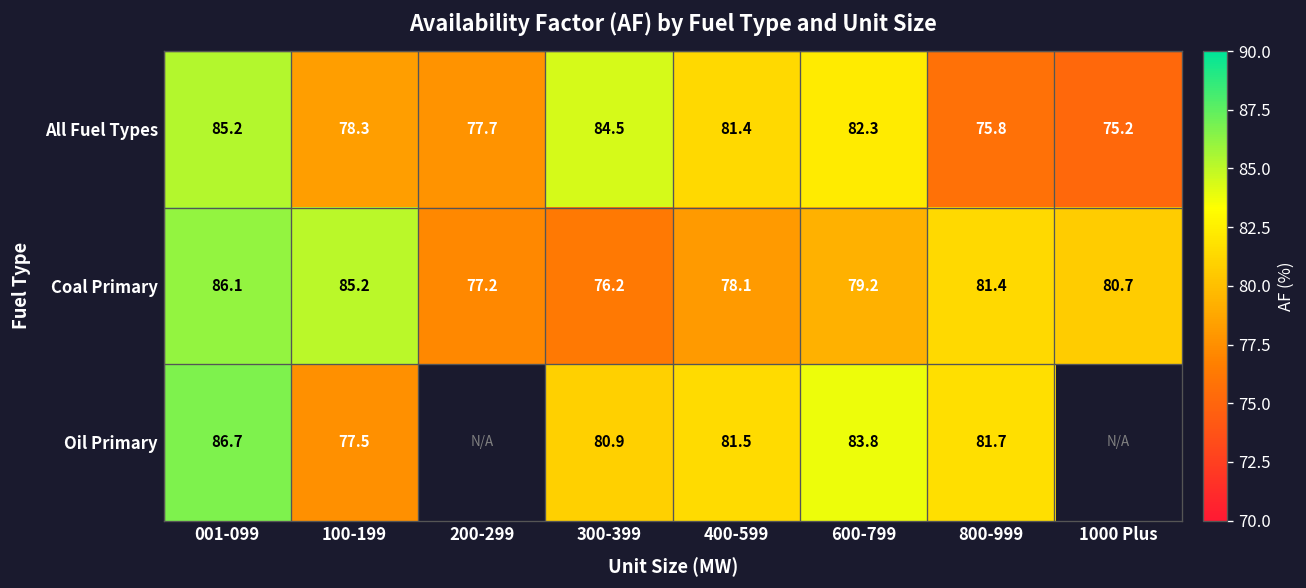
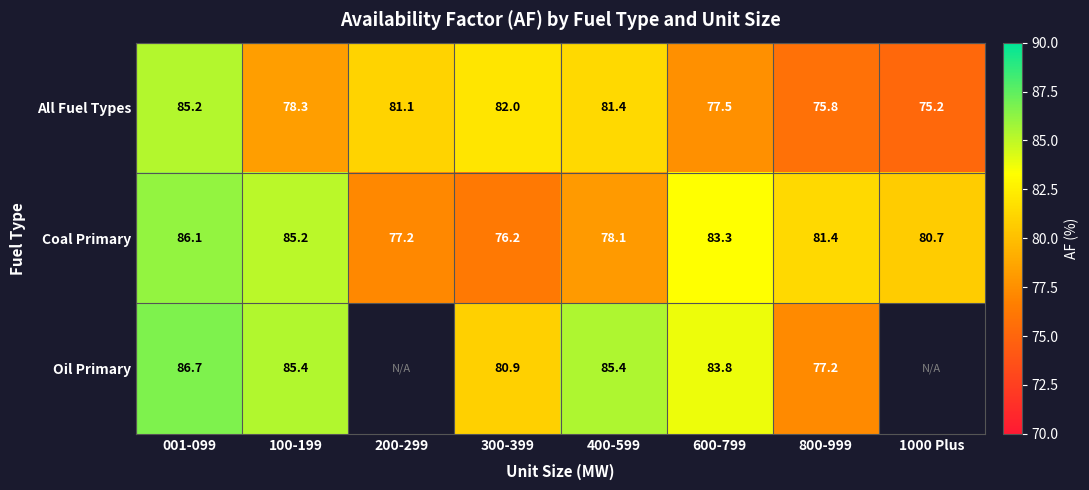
All Fuel Types, 200-299: 77.7 -> 81.1
All Fuel Types, 300-399: 84.5 -> 82.0
All Fuel Types, 600-799: 82.3 -> 77.5
Coal Primary, 600-799: 79.2 -> 83.3
Oil Primary, 100-199: 77.5 -> 85.4
Oil Primary, 400-599: 81.5 -> 85.4
Oil Primary, 800-999: 81.7 -> 77.2
